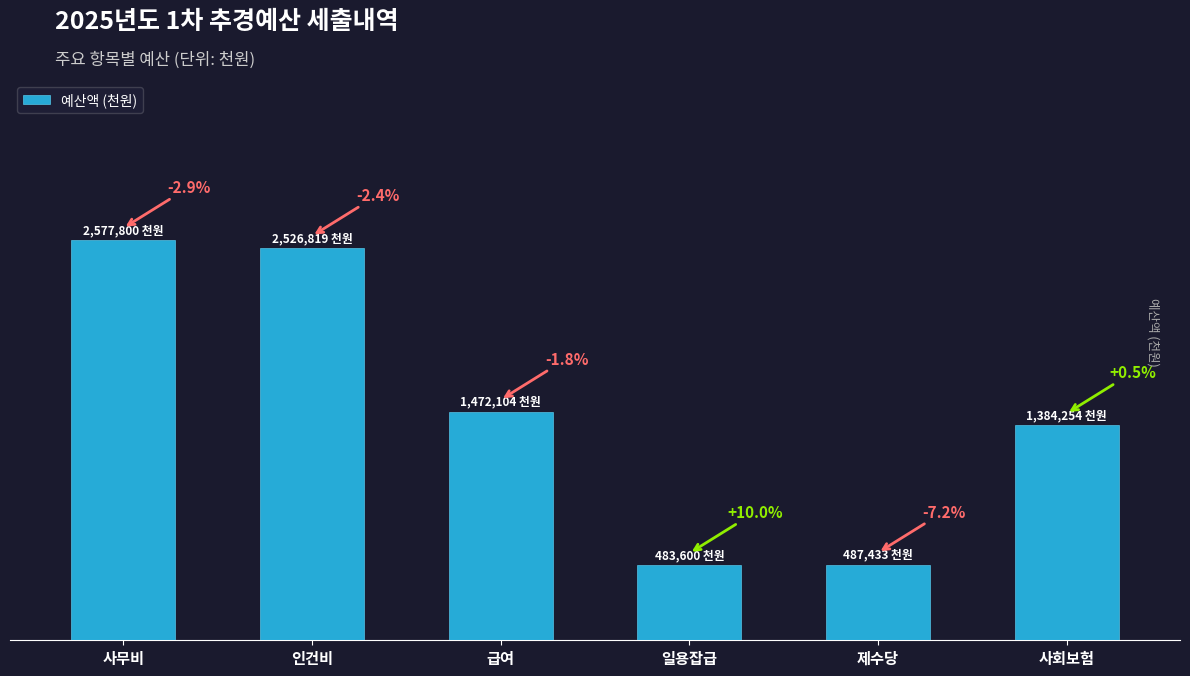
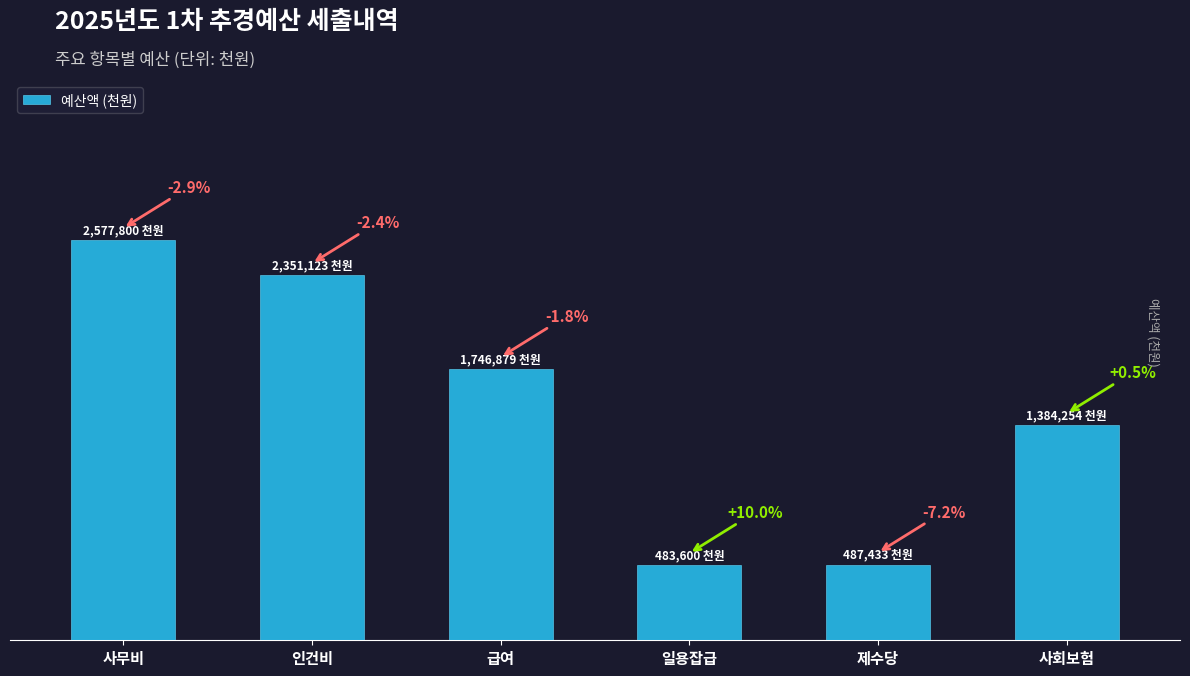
인건비: 2,526,819 -> 2,351,123
급여: 1,472,104 -> 1,746,879
